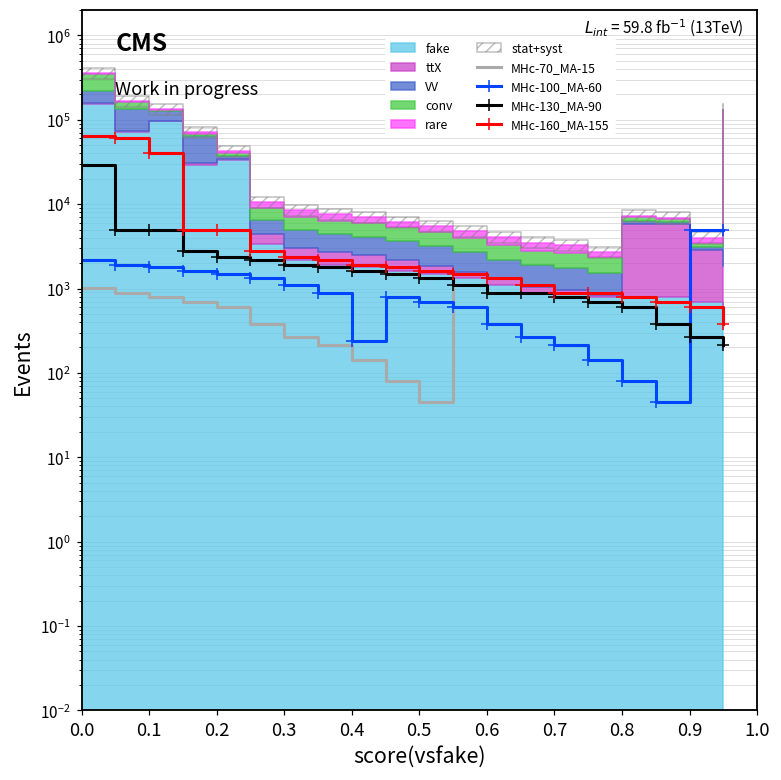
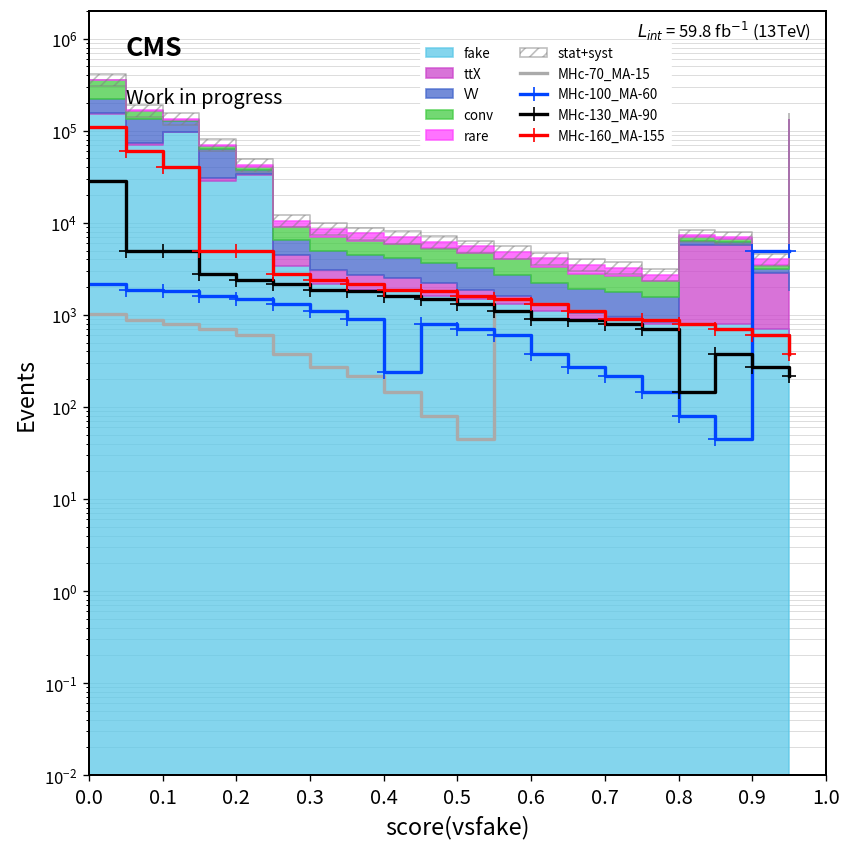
MHc-160_MA-155, 0.0: 70000 -> 110000
MHc-130_MA-90, 0.8: 600 -> 150
